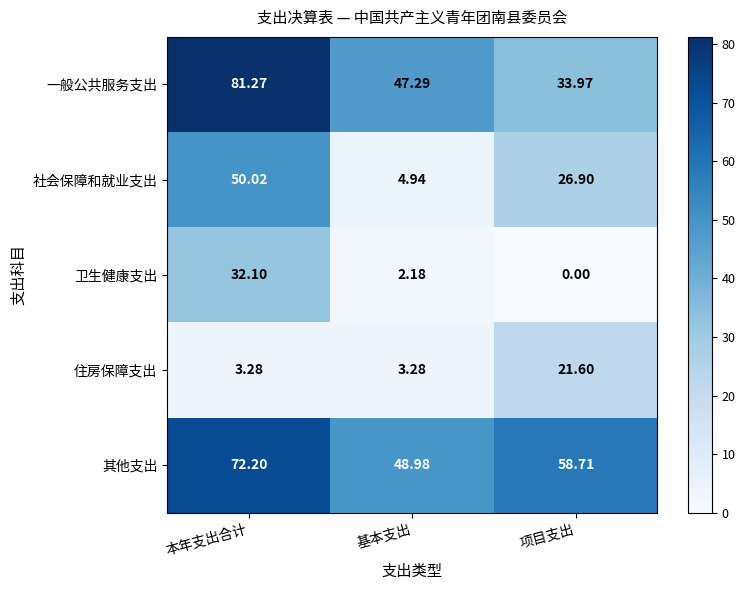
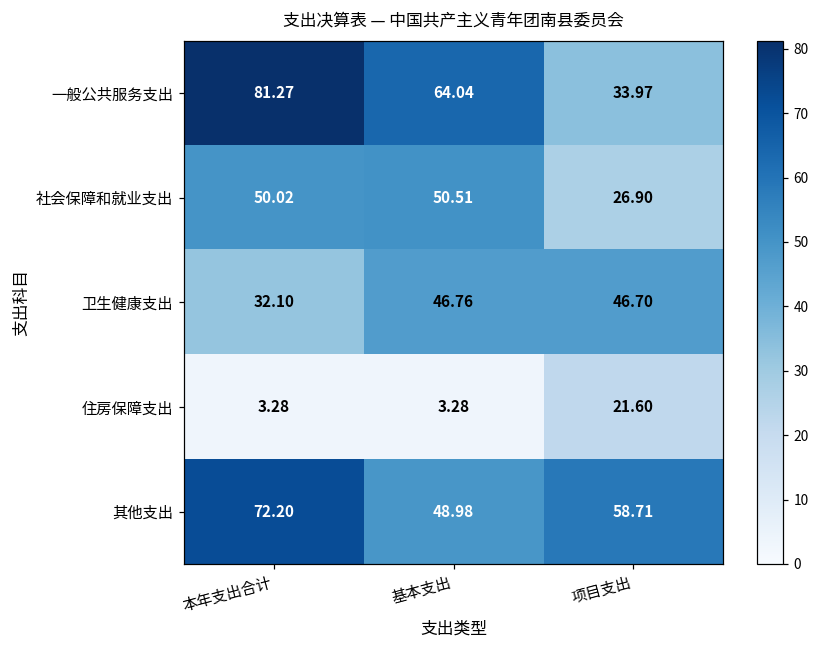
一般公共服务支出, 基本支出: 47.29 -> 64.04
社会保障和就业支出, 基本支出: 4.94 -> 50.51
卫生健康支出, 基本支出: 2.18 -> 46.76
卫生健康支出, 项目支出: 0.00 -> 46.70
